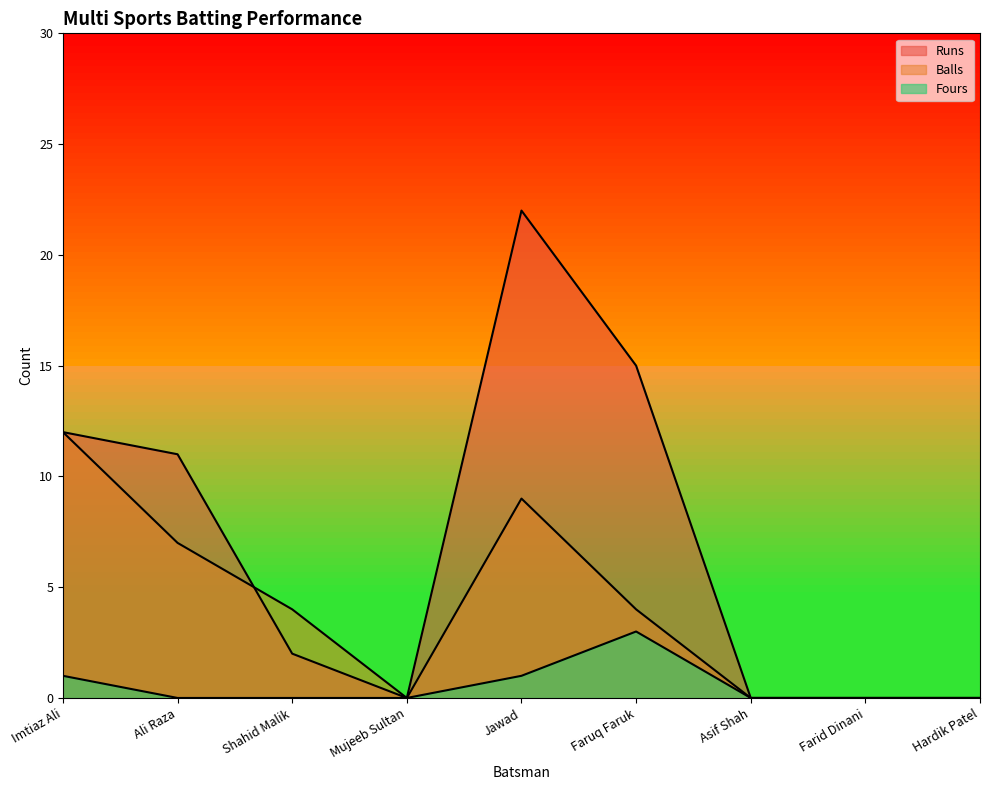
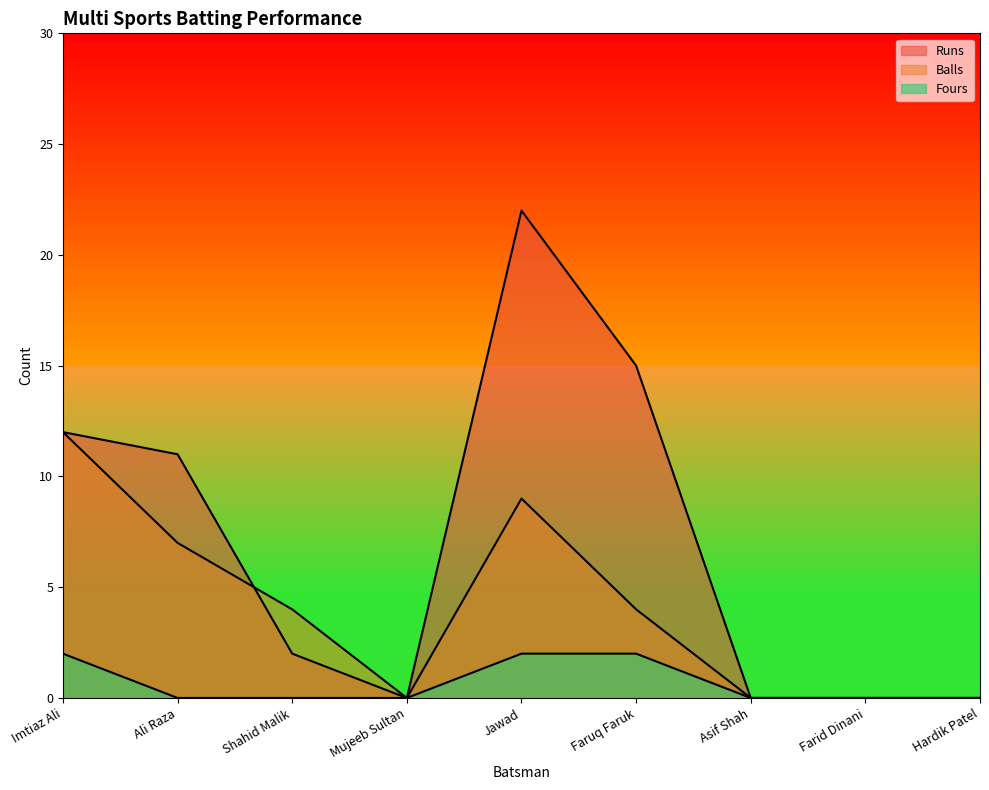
Fours, Imtiaz Ali: 1 -> 2
Fours, Jawad: 1 -> 2
Fours, Faruq Faruk: 3 -> 2
